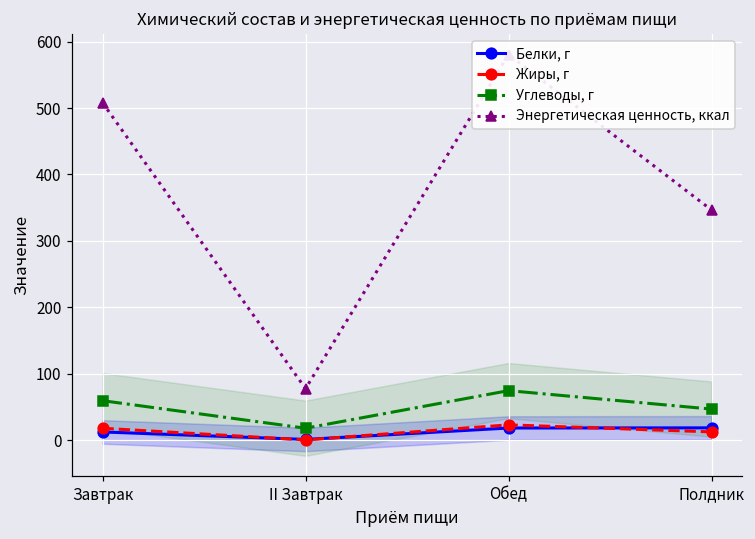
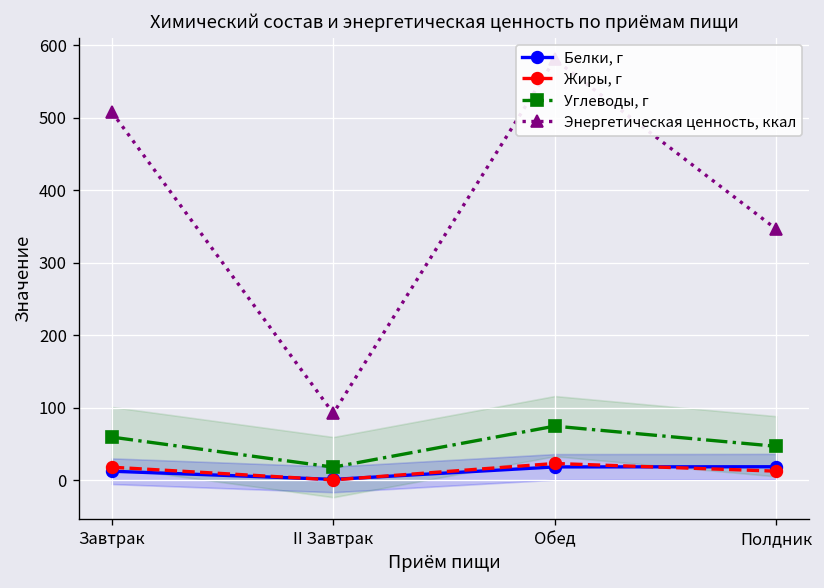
Энергетическая ценность, ккал, II Завтрак: 80 -> 90
